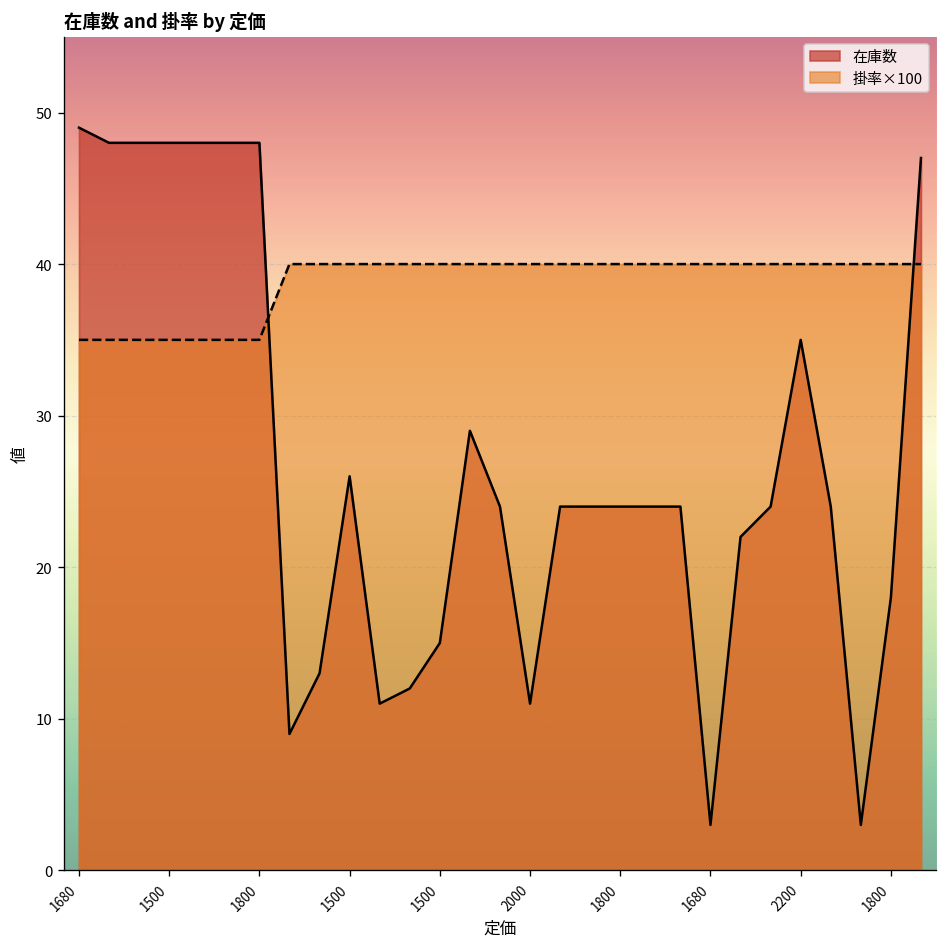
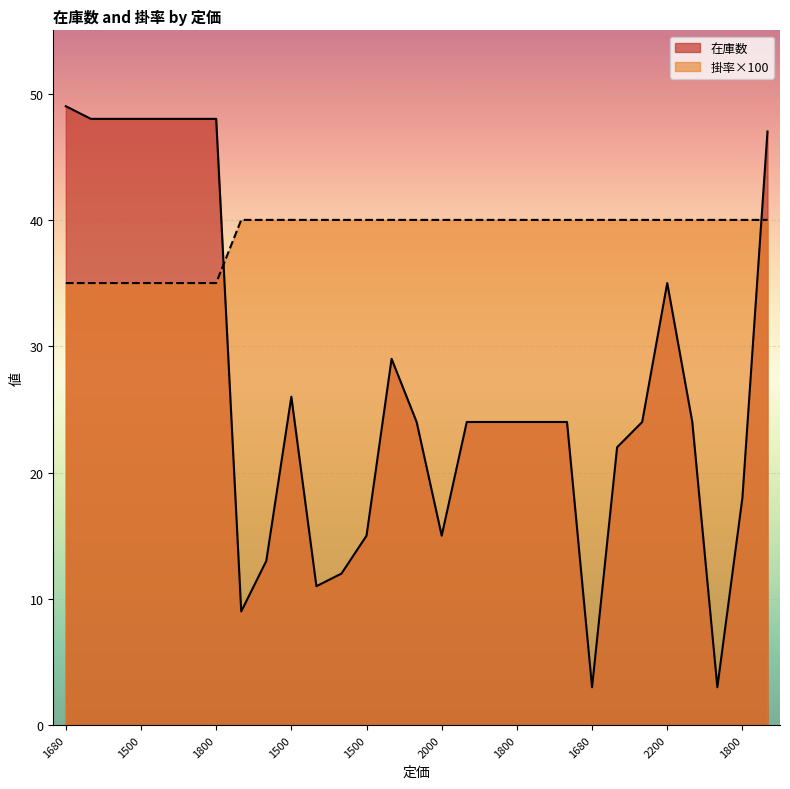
在庫数, 2000: 11 -> 15
